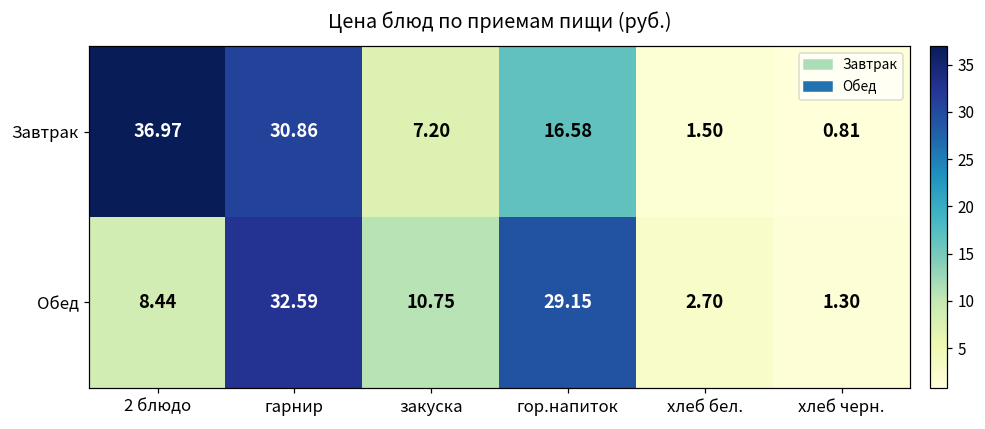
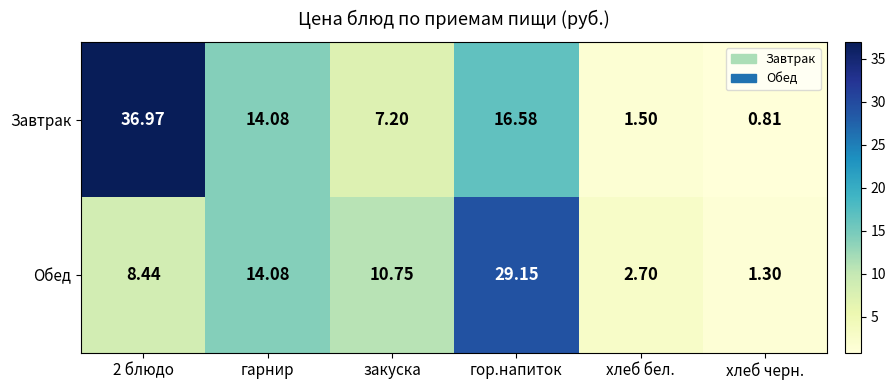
Завтрак, гарнир: 30.86 -> 14.08
Обед, гарнир: 32.59 -> 14.08
